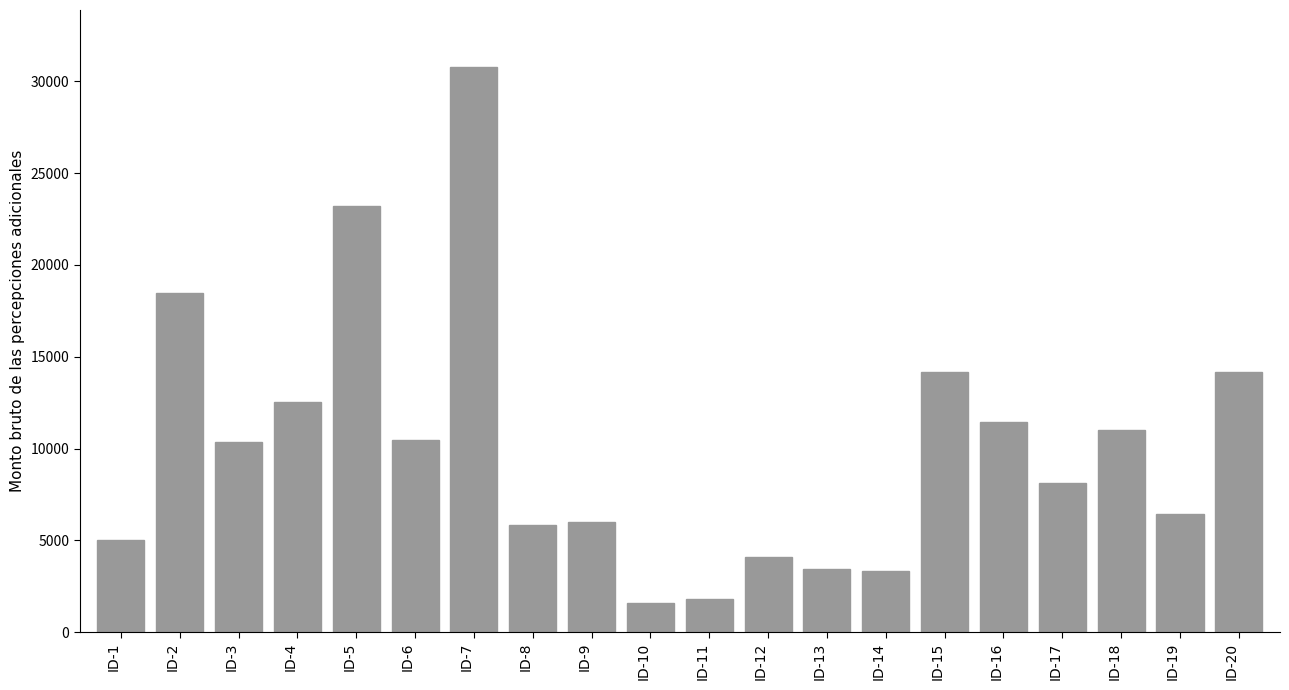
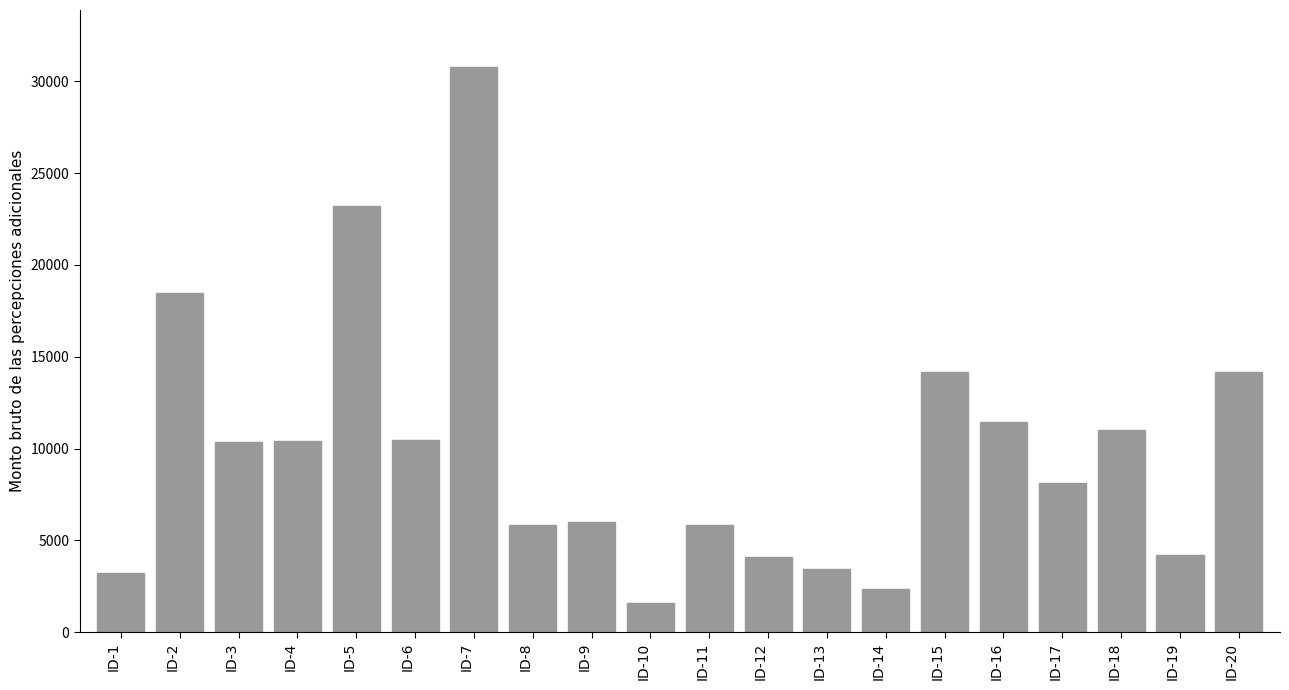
ID-1: 5000 -> 3200
ID-4: 12500 -> 10400
ID-11: 1800 -> 5800
ID-14: 3300 -> 2300
ID-19: 6400 -> 4200
